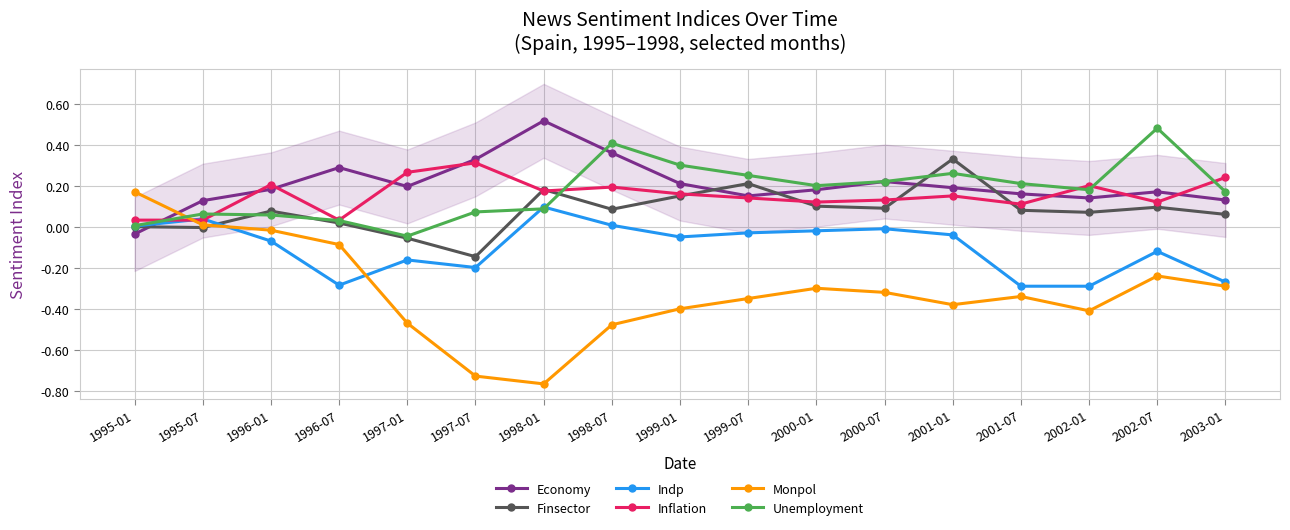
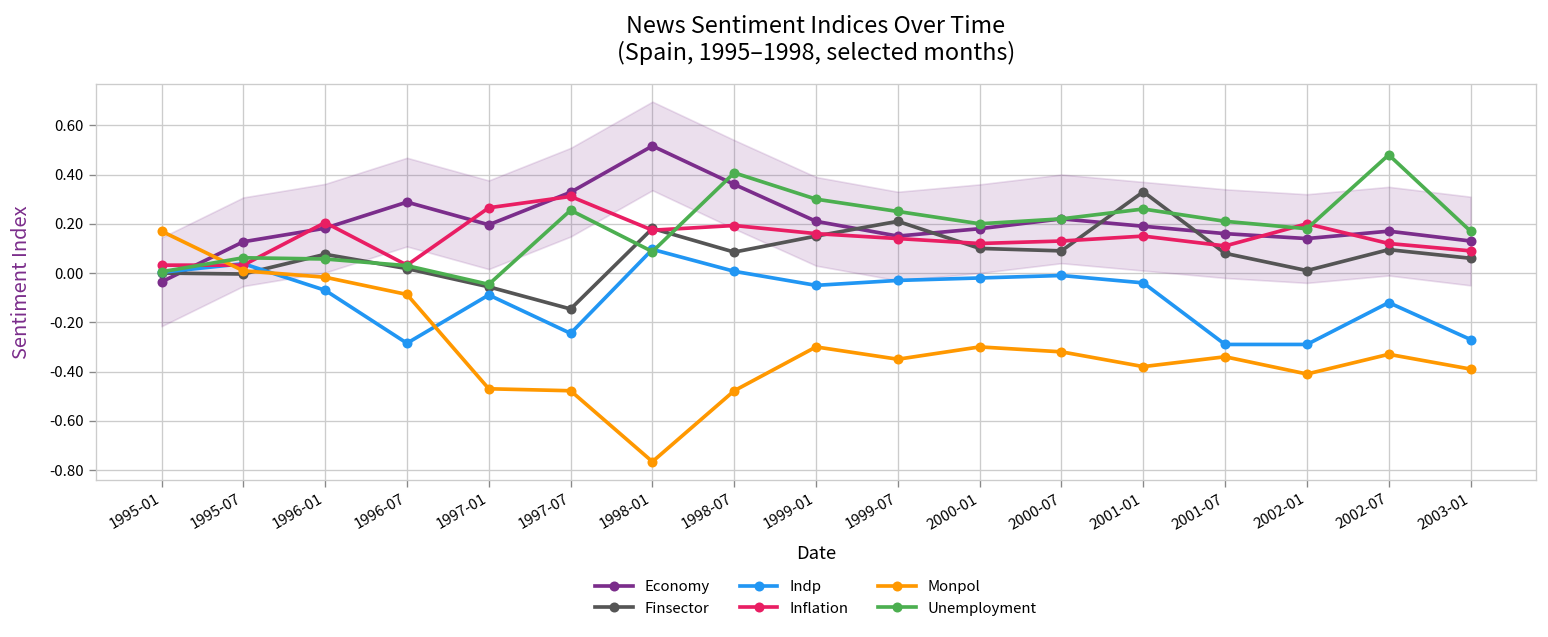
Indp, 1997-01: -0.16 -> -0.09
Indp, 1997-07: -0.20 -> -0.25
Monpol, 1997-07: -0.73 -> -0.48
Unemployment, 1997-07: 0.07 -> 0.26
Monpol, 1999-01: -0.4 -> -0.3
Finsector, 2002-01: 0.07 -> 0.01
Monpol, 2002-07: -0.24 -> -0.33
Inflation, 2003-01: 0.24 -> 0.09
Monpol, 2003-01: -0.29 -> -0.39
